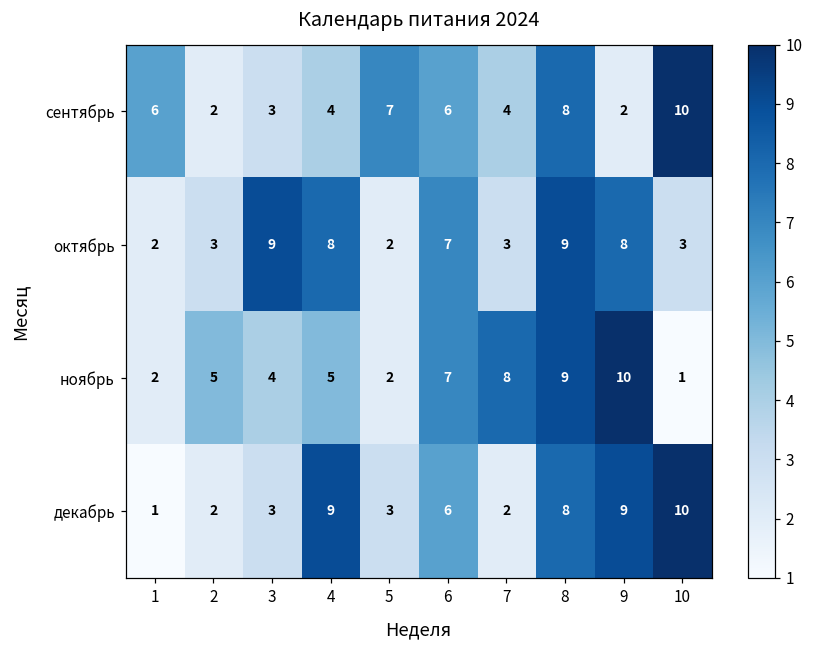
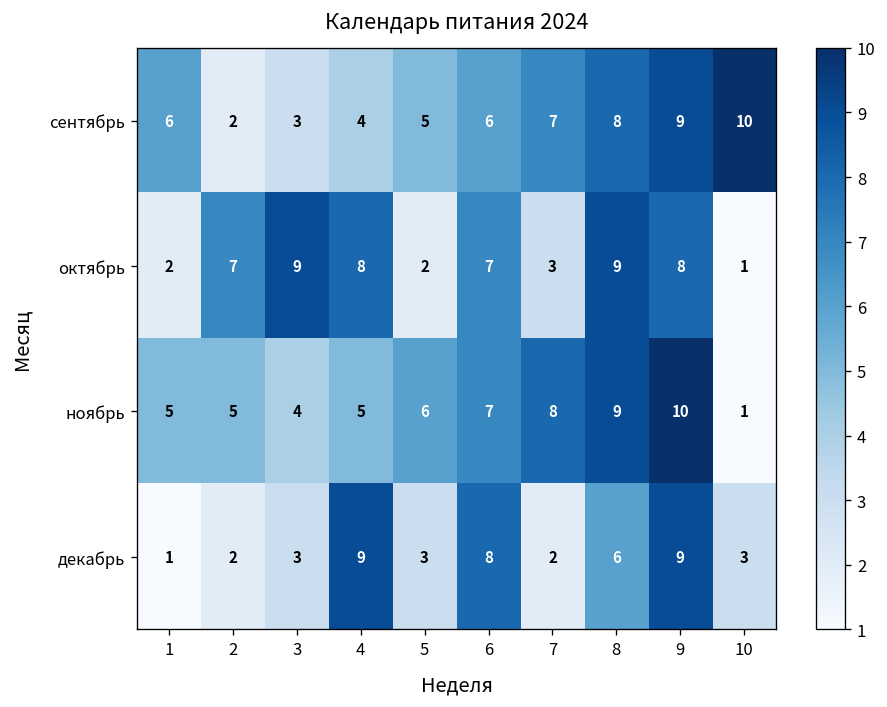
сентябрь, 5: 7 -> 5
сентябрь, 7: 4 -> 7
сентябрь, 9: 2 -> 9
октябрь, 2: 3 -> 7
октябрь, 10: 3 -> 1
ноябрь, 1: 2 -> 5
ноябрь, 5: 2 -> 6
декабрь, 6: 6 -> 8
декабрь, 8: 8 -> 6
декабрь, 10: 10 -> 3
